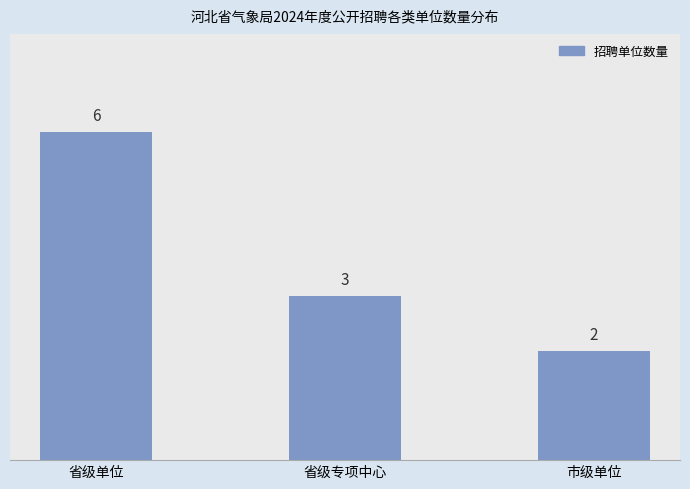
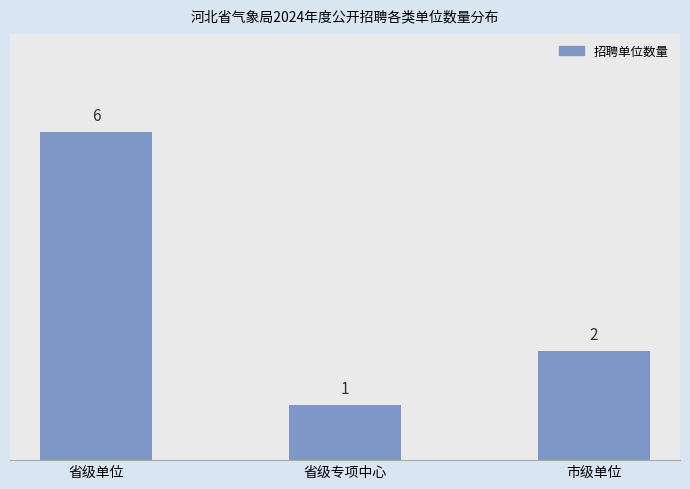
省级专项中心: 3 -> 1
